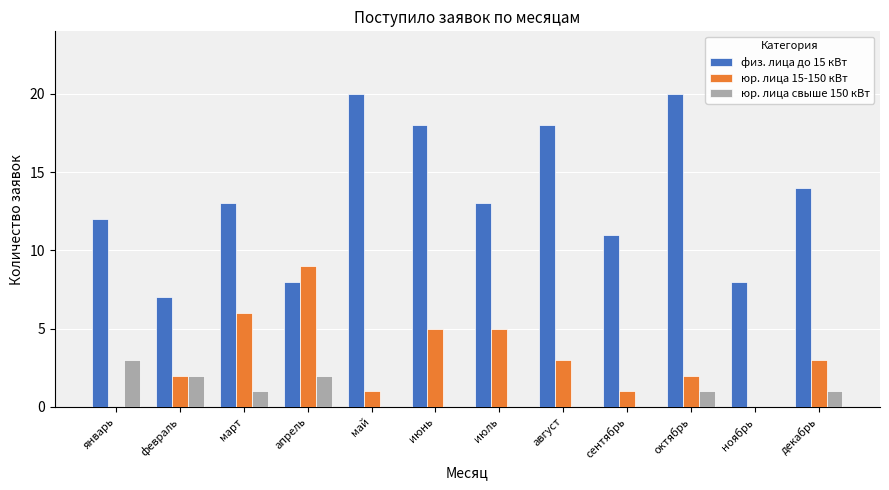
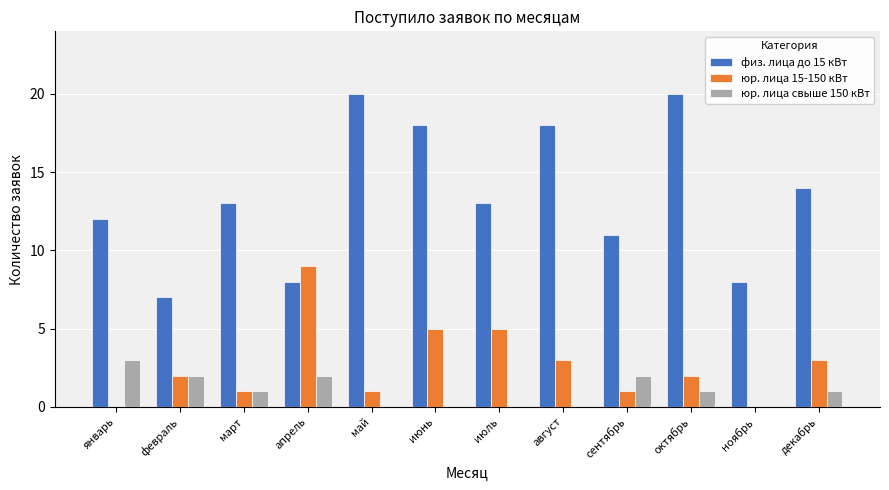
юр. лица 15-150 кВт, март: 6 -> 1
юр. лица свыше 150 кВт, сентябрь: 0 -> 2
